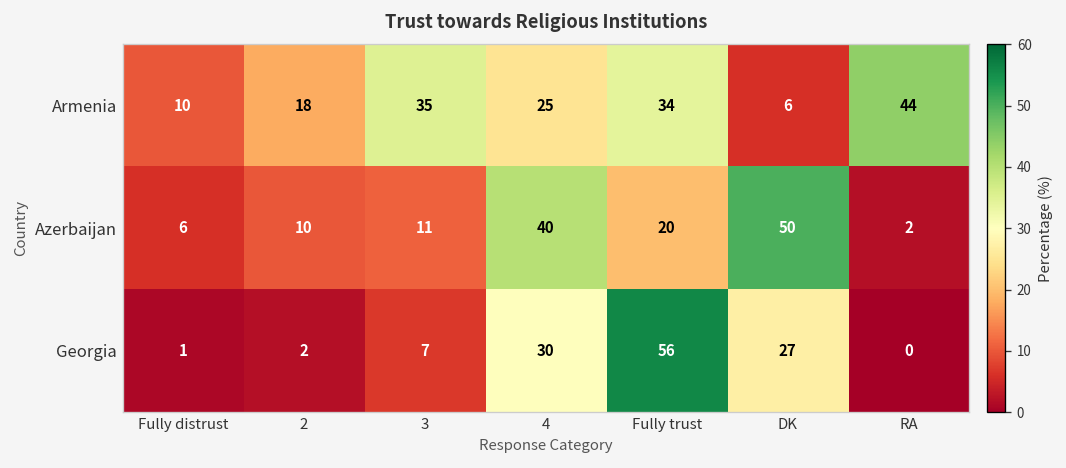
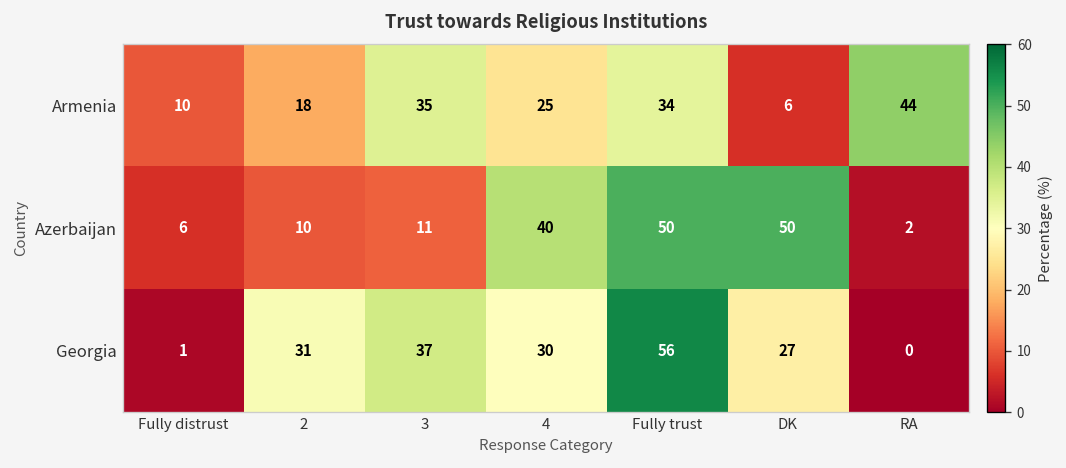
Azerbaijan, Fully trust: 20 -> 50
Georgia, 2: 2 -> 31
Georgia, 3: 7 -> 37
